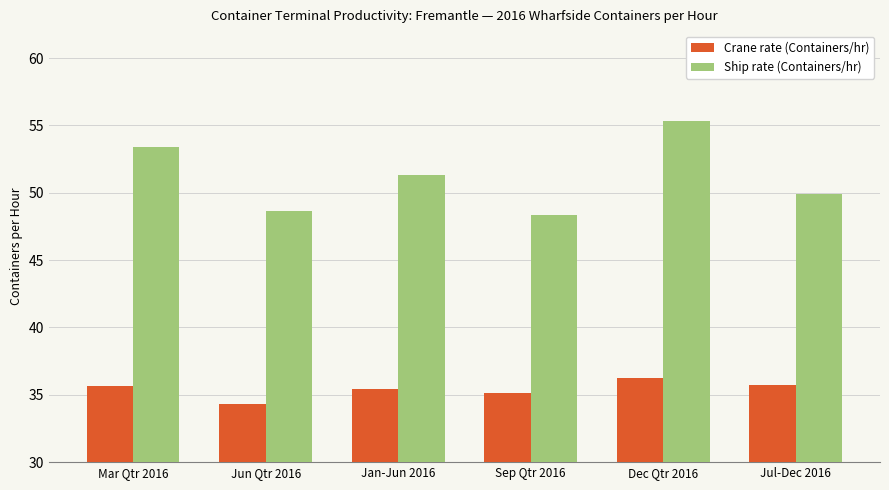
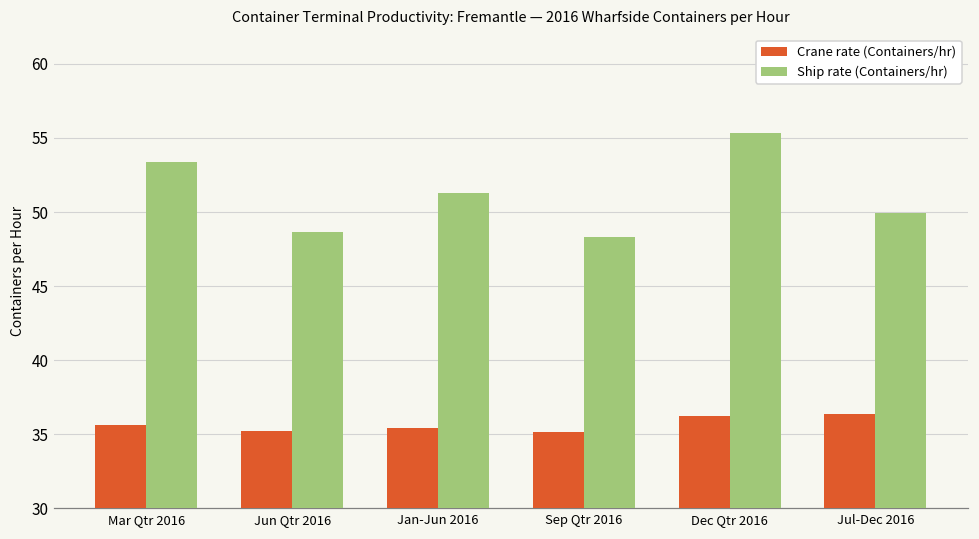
Crane rate (Containers/hr), Jun Qtr 2016: 34.3 -> 35.2
Crane rate (Containers/hr), Jul-Dec 2016: 35.7 -> 36.4
